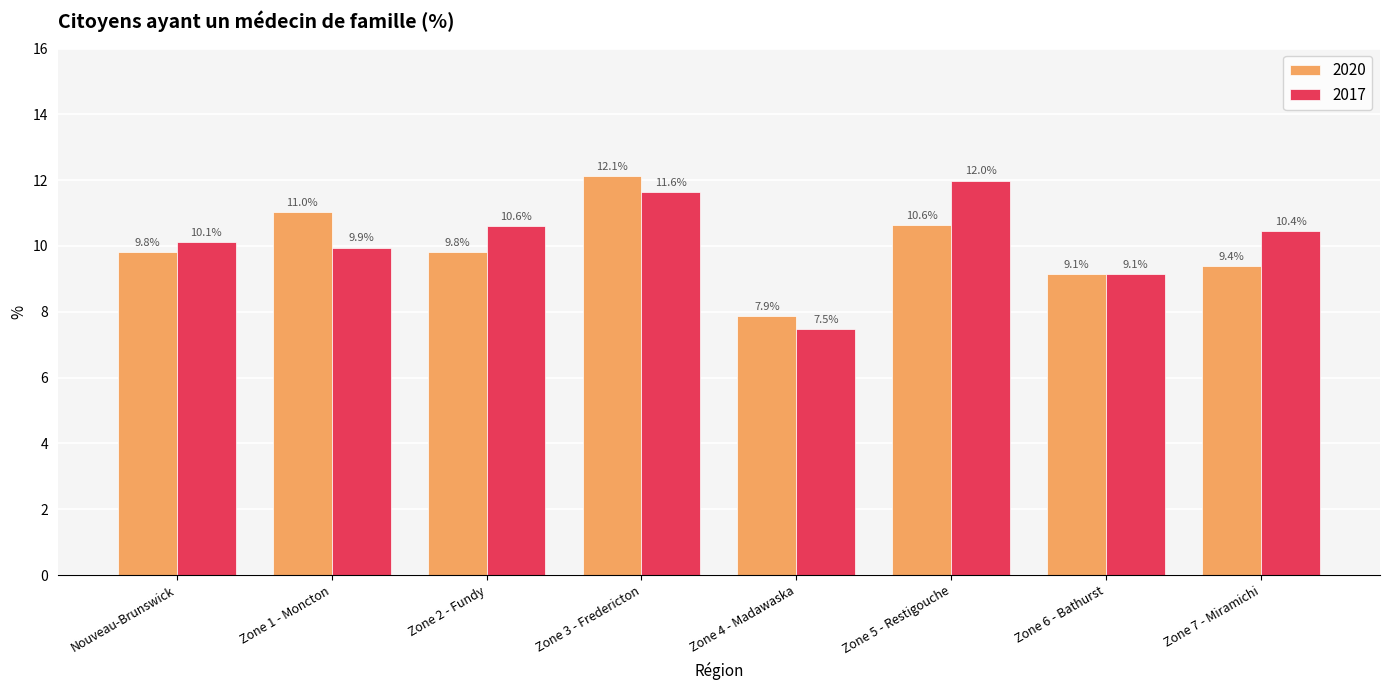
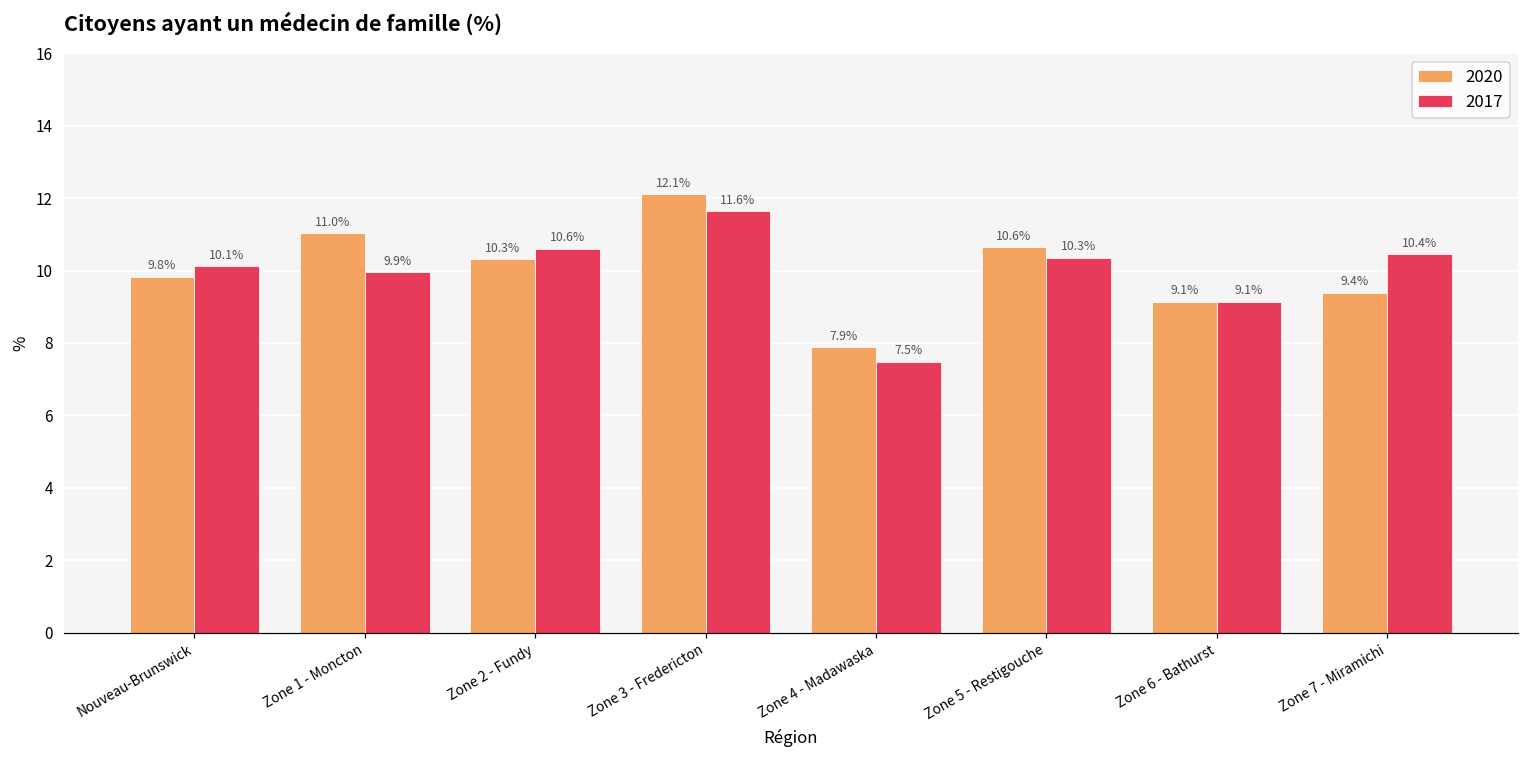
2020, Zone 2 - Fundy: 9.8% -> 10.3%
2017, Zone 5 - Restigouche: 12.0% -> 10.3%
